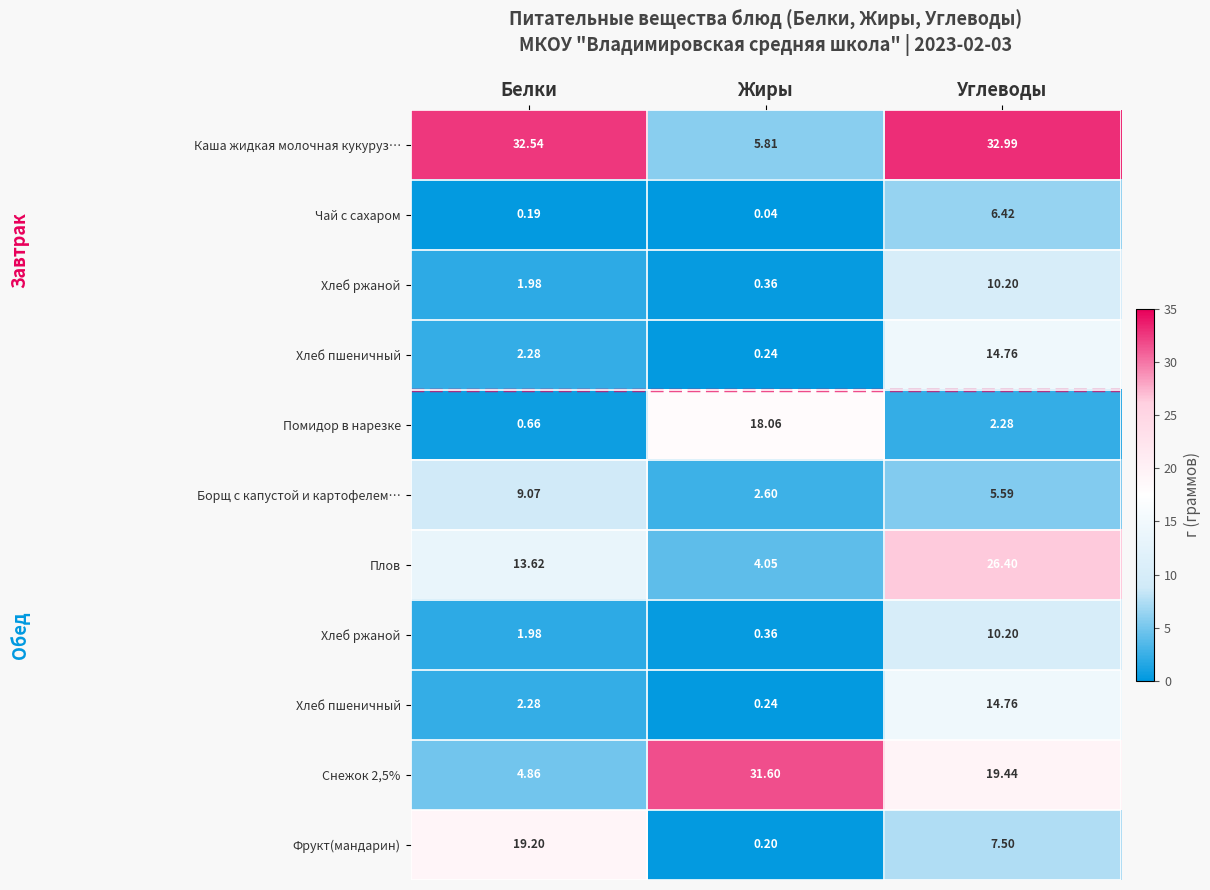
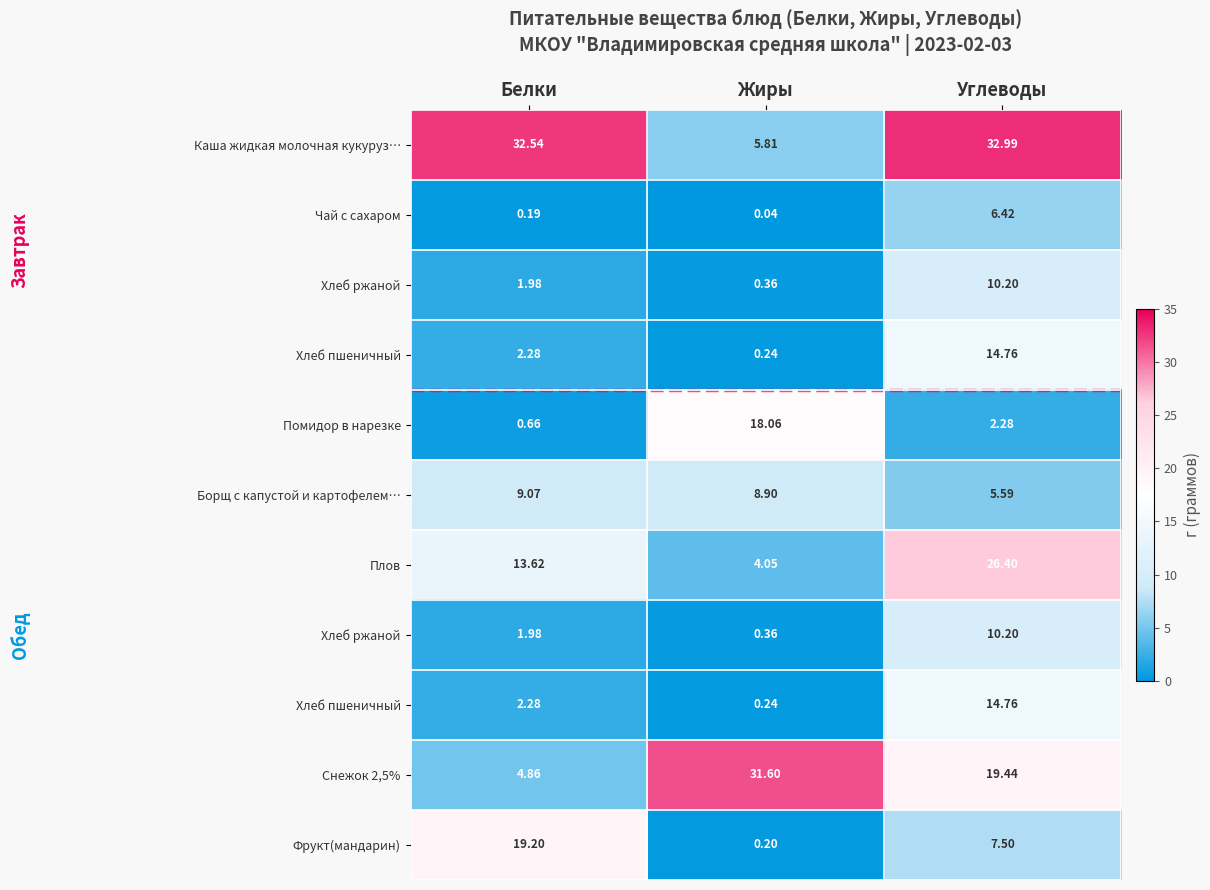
Борщ с капустой и картофелем…, Жиры: 2.60 -> 8.90
